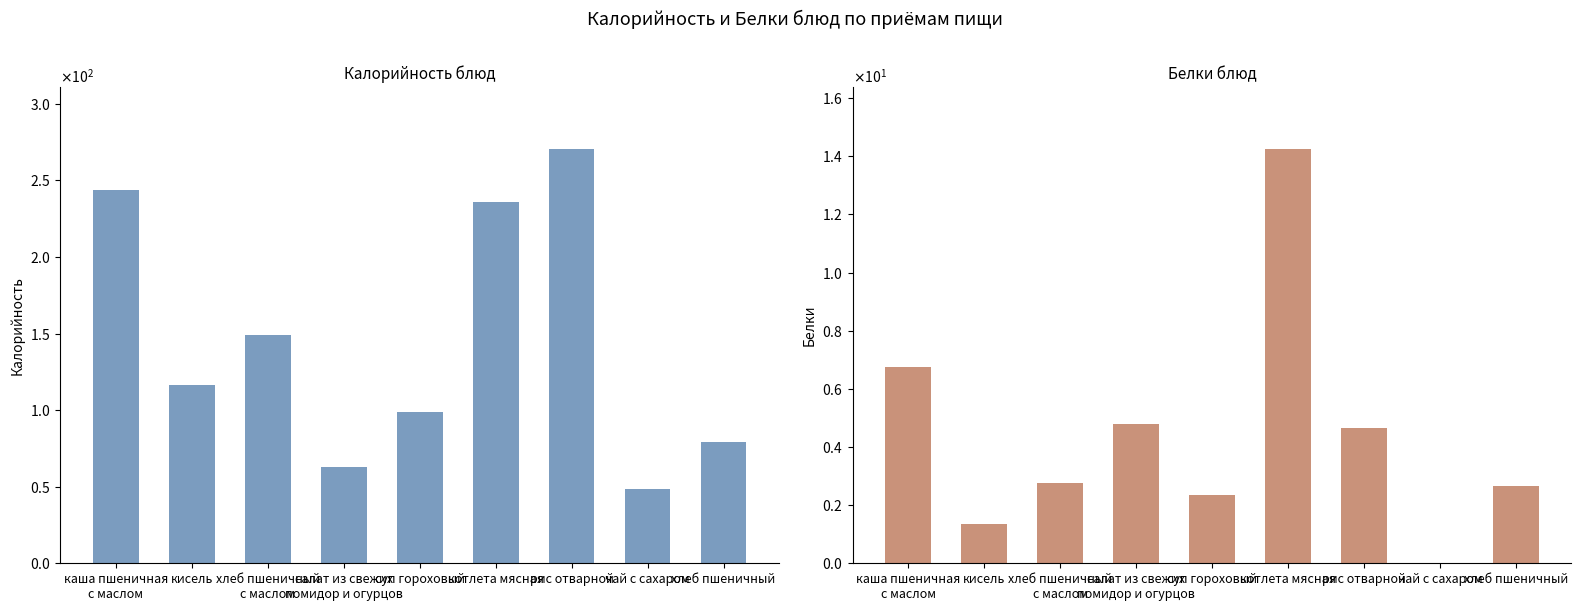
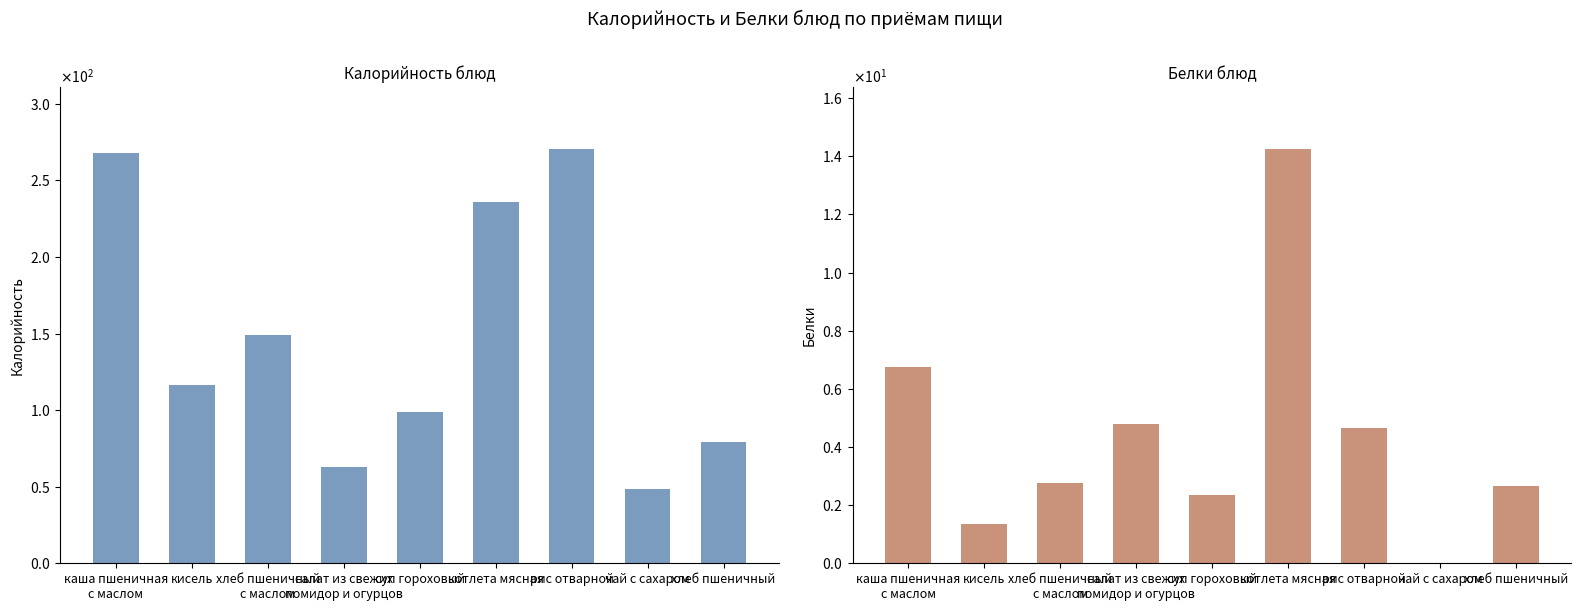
Калорийность блюд, каша пшеничная с маслом: 244 -> 268
